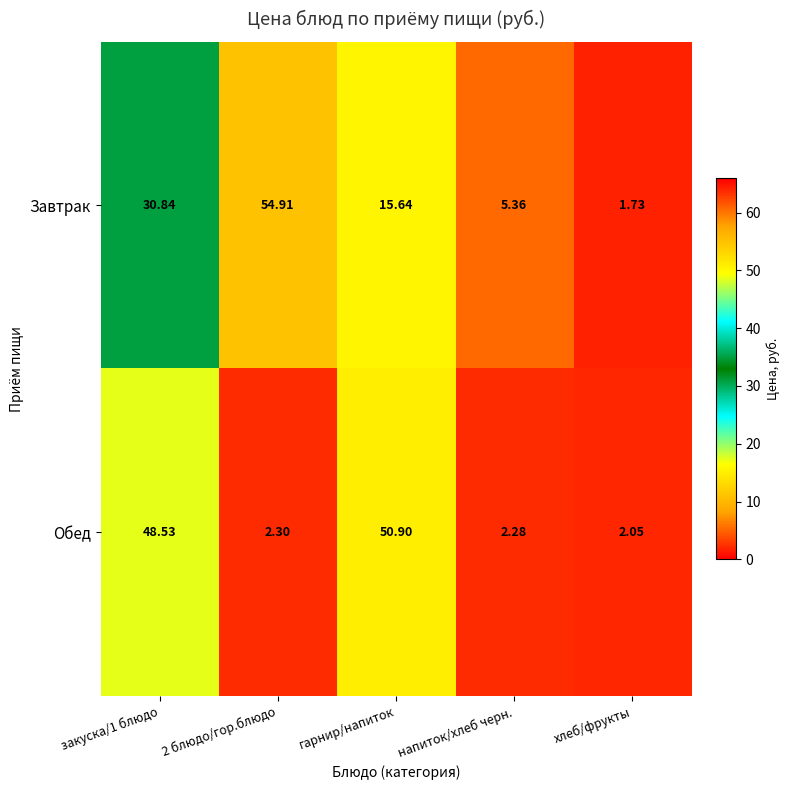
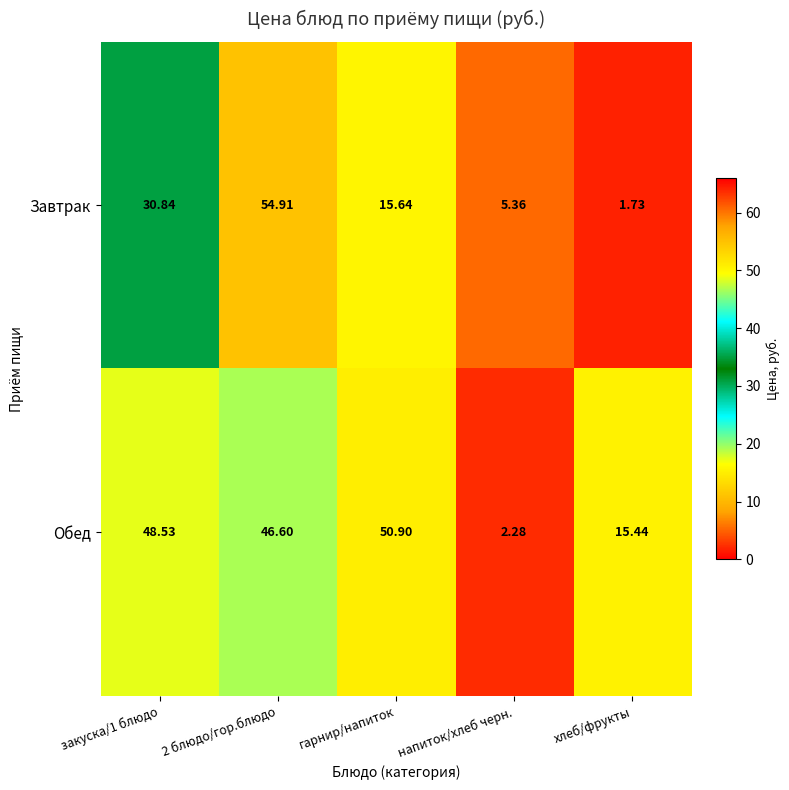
Обед, 2 блюдо/гор.блюдо: 2.30 -> 46.60
Обед, хлеб/фрукты: 2.05 -> 15.44
